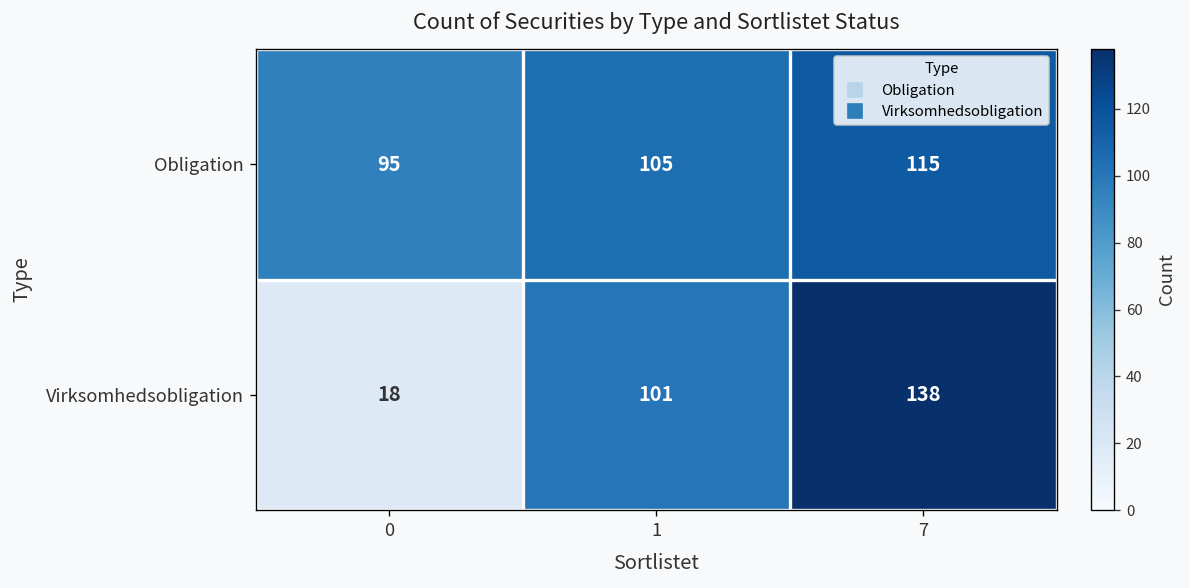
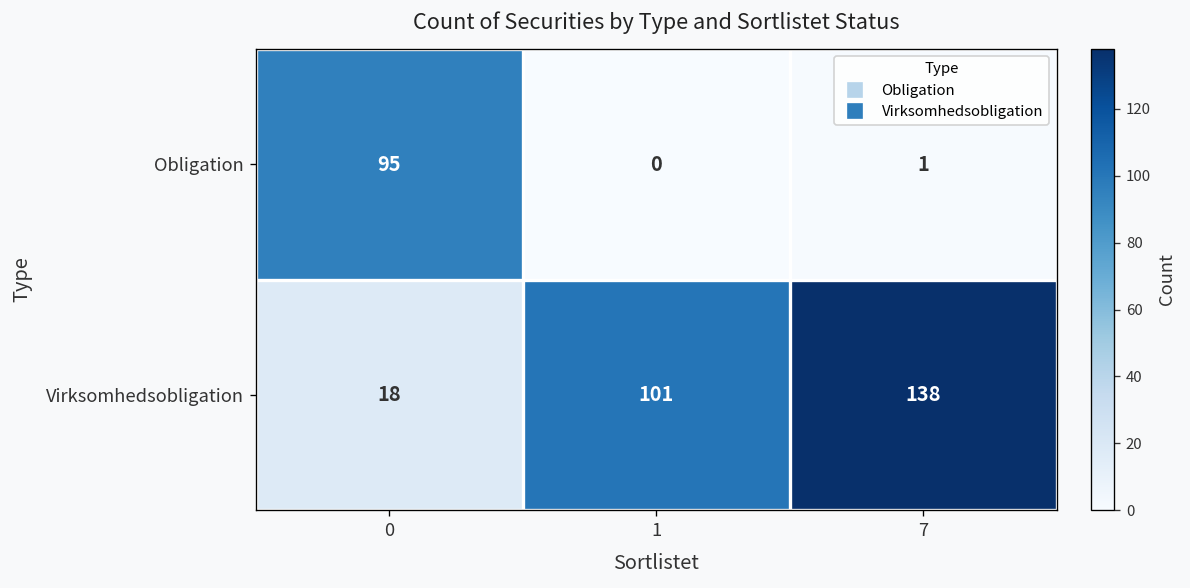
Obligation, 1: 105 -> 0
Obligation, 7: 115 -> 1
